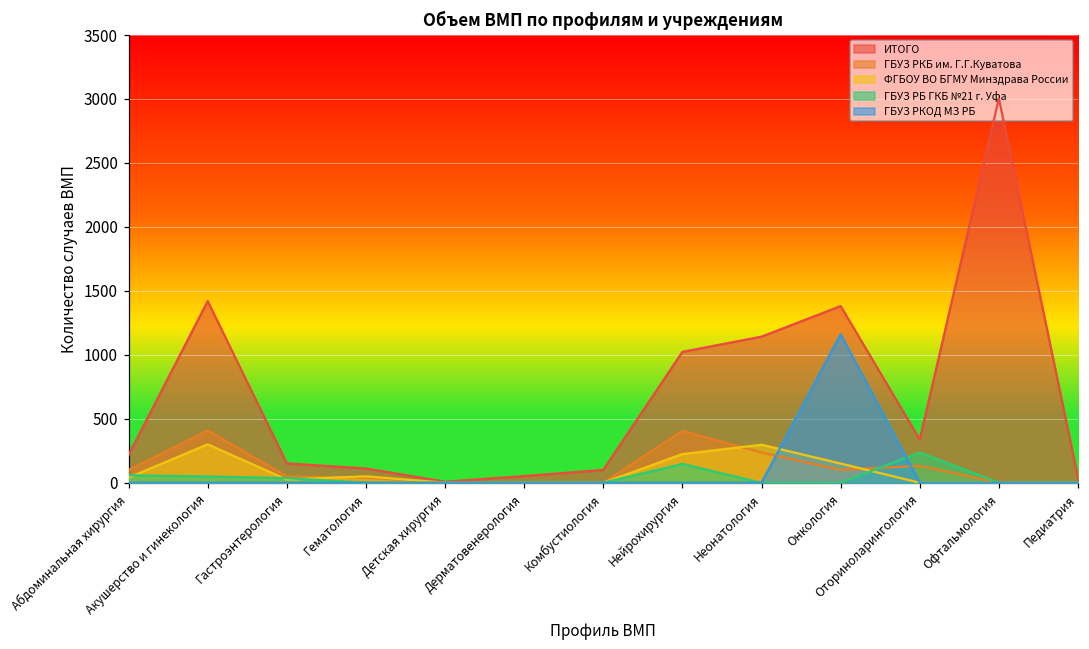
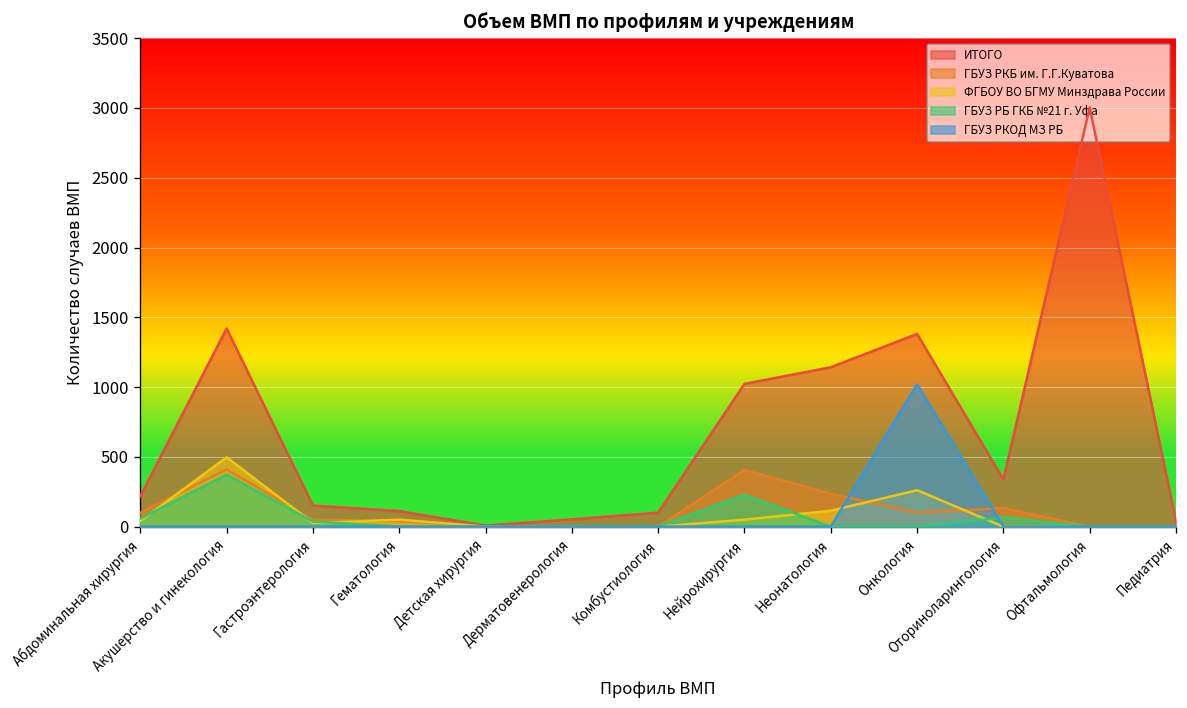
ФГБОУ ВО БГМУ Минздрава России, Акушерство и гинекология: 300 -> 500
ГБУЗ РБ ГКБ №21 г. Уфа, Акушерство и гинекология: 50 -> 370
ФГБОУ ВО БГМУ Минздрава России, Нейрохирургия: 220 -> 50
ГБУЗ РБ ГКБ №21 г. Уфа, Нейрохирургия: 150 -> 230
ФГБОУ ВО БГМУ Минздрава России, Неонатология: 300 -> 110
ФГБОУ ВО БГМУ Минздрава России, Онкология: 150 -> 260
ГБУЗ РКОД МЗ РБ, Онкология: 1160 -> 1020
ГБУЗ РБ ГКБ №21 г. Уфа, Оториноларингология: 240 -> 70
